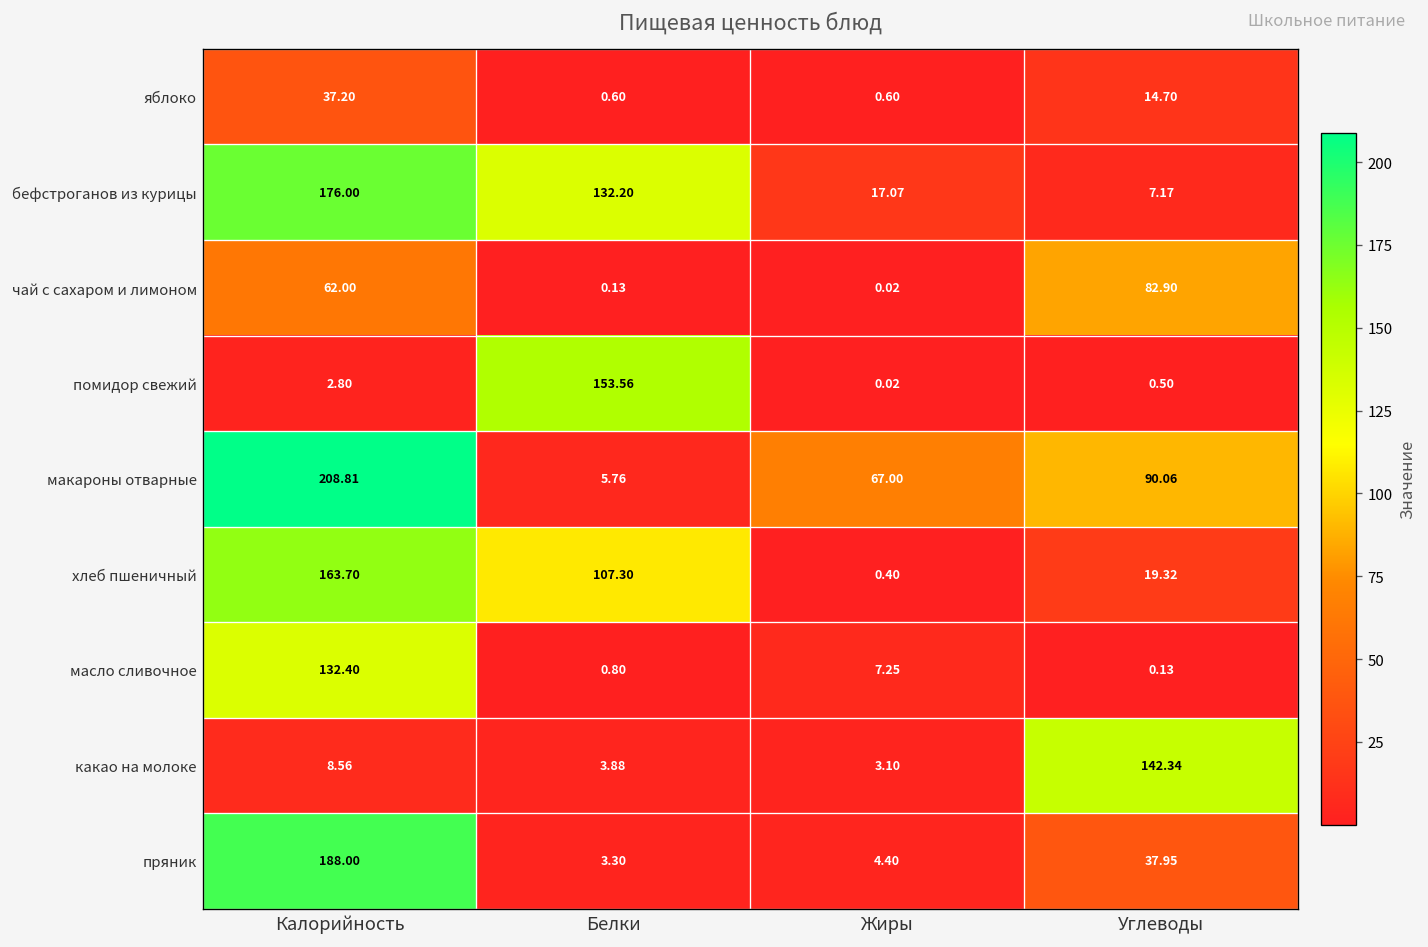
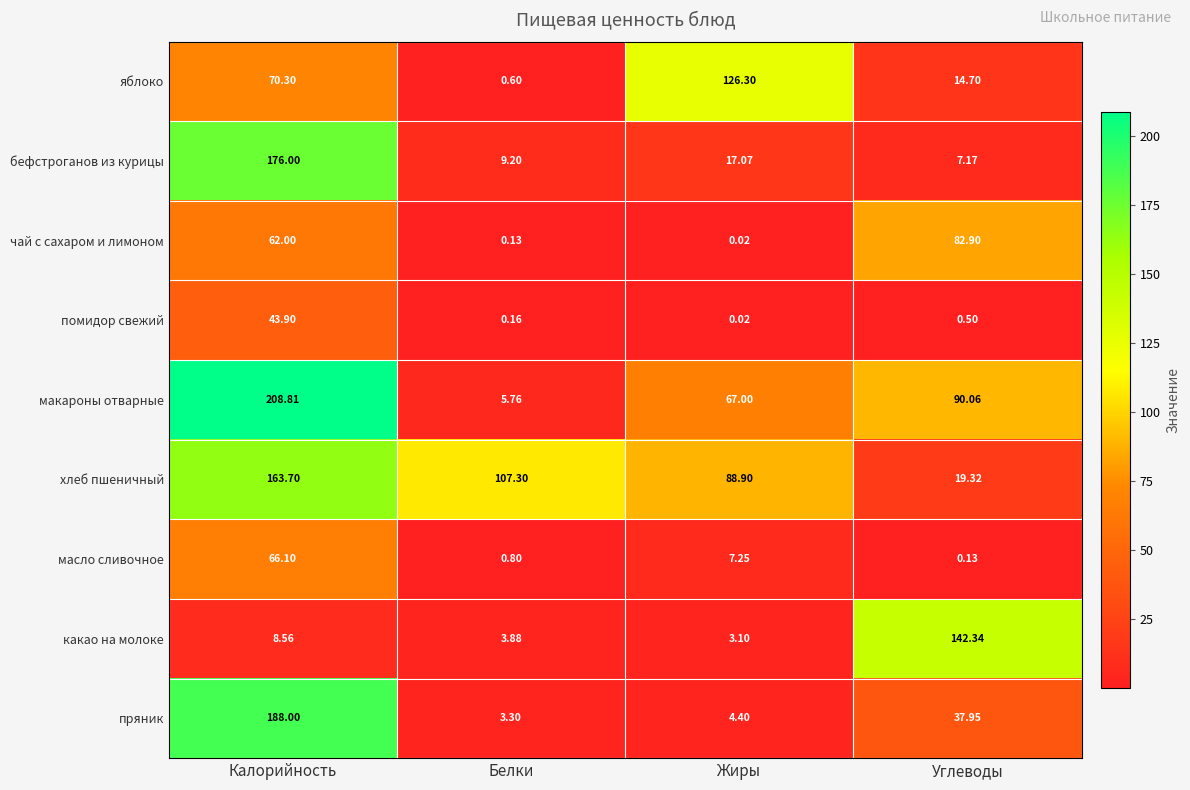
яблоко, Калорийность: 37.20 -> 70.30
яблоко, Жиры: 0.60 -> 126.30
бефстроганов из курицы, Белки: 132.20 -> 9.20
помидор свежий, Калорийность: 2.80 -> 43.90
помидор свежий, Белки: 153.56 -> 0.16
хлеб пшеничный, Жиры: 0.40 -> 88.90
масло сливочное, Калорийность: 132.40 -> 66.10
